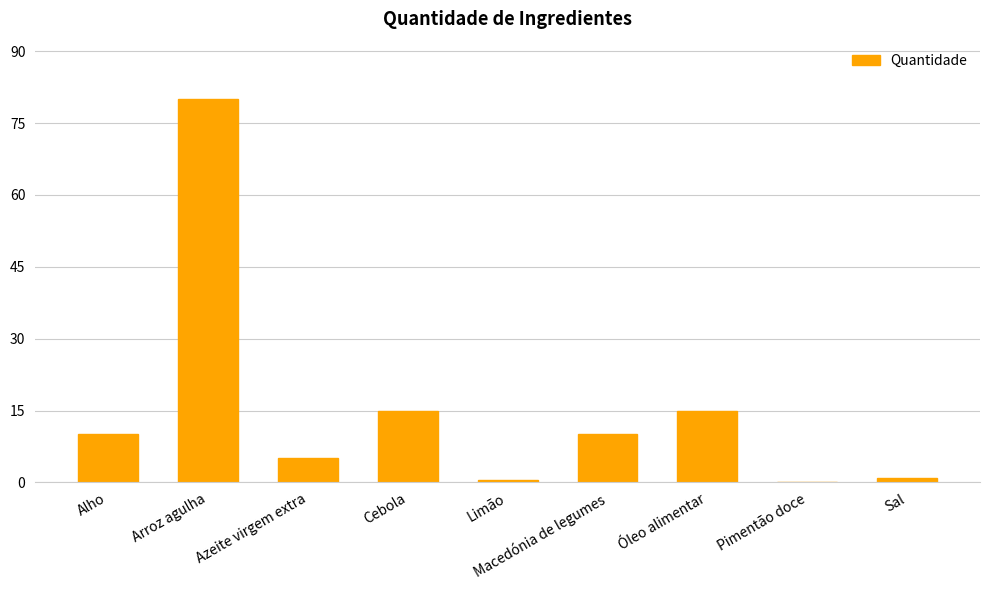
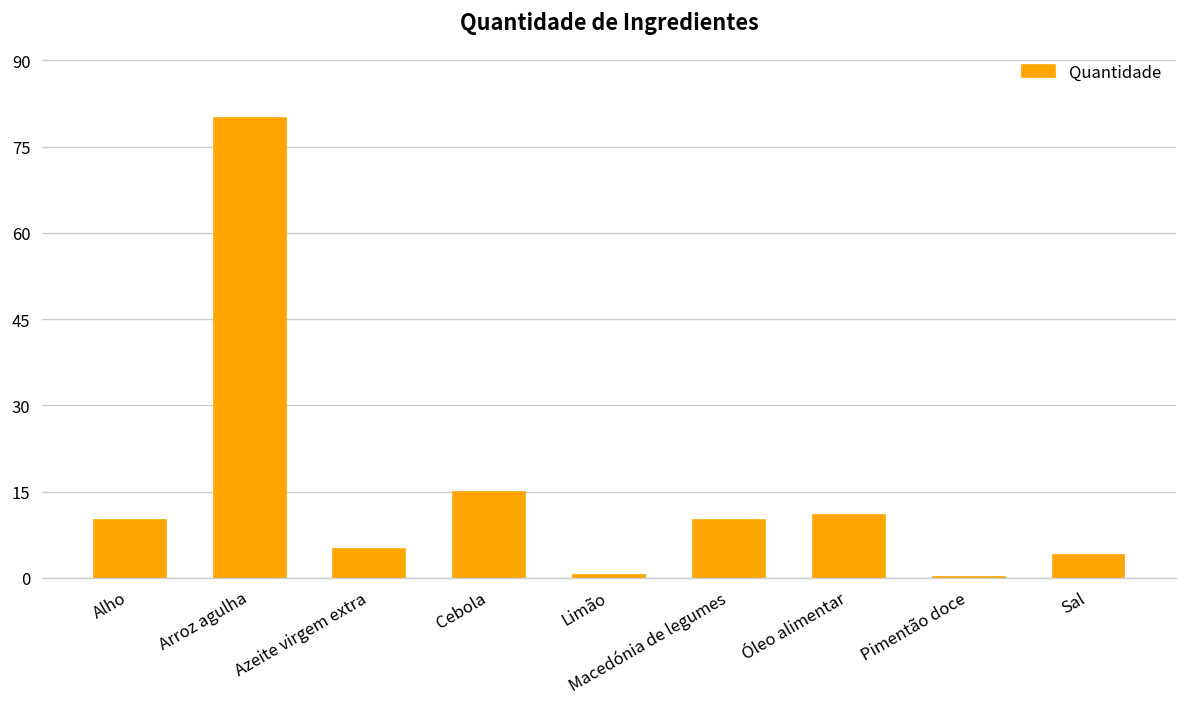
Óleo alimentar: 15 -> 11
Sal: 1 -> 4
